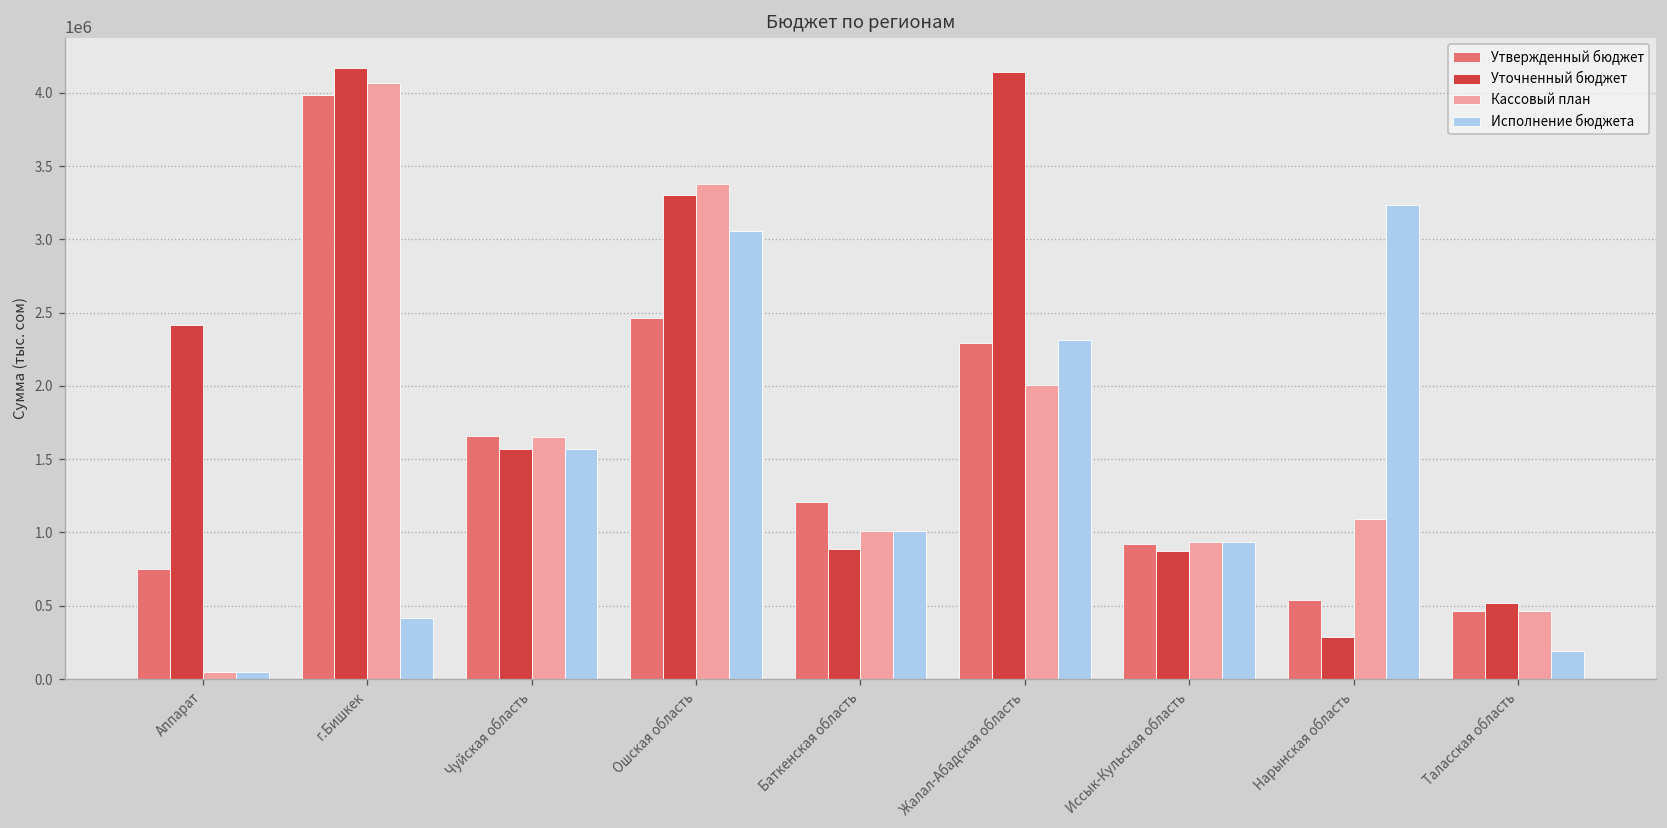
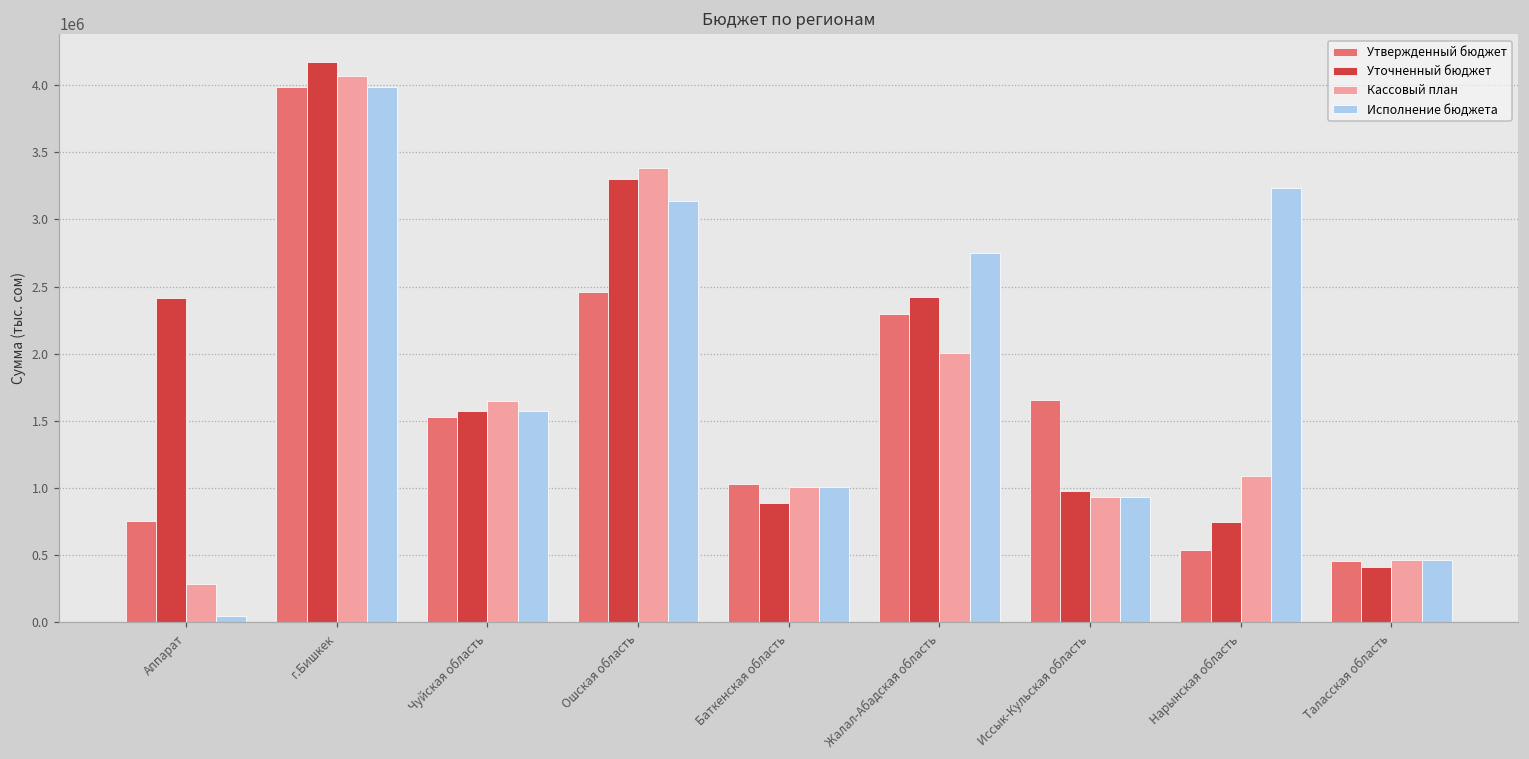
Кассовый план, Аппарат: 50000 -> 290000
Исполнение бюджета, г.Бишкек: 420000 -> 3990000
Утвержденный бюджет, Чуйская область: 1660000 -> 1530000
Исполнение бюджета, Ошская область: 3060000 -> 3140000
Утвержденный бюджет, Баткенская область: 1210000 -> 1030000
Уточненный бюджет, Жалал-Абадская область: 4140000 -> 2430000
Исполнение бюджета, Жалал-Абадская область: 2320000 -> 2750000
Утвержденный бюджет, Иссык-Кульская область: 920000 -> 1660000
Уточненный бюджет, Иссык-Кульская область: 880000 -> 970000
Уточненный бюджет, Нарынская область: 290000 -> 750000
Уточненный бюджет, Таласская область: 520000 -> 420000
Исполнение бюджета, Таласская область: 190000 -> 460000
